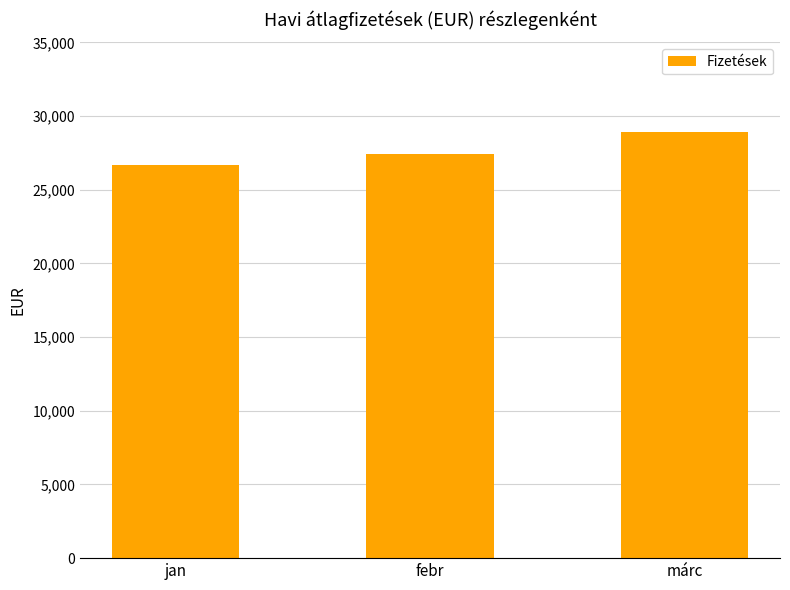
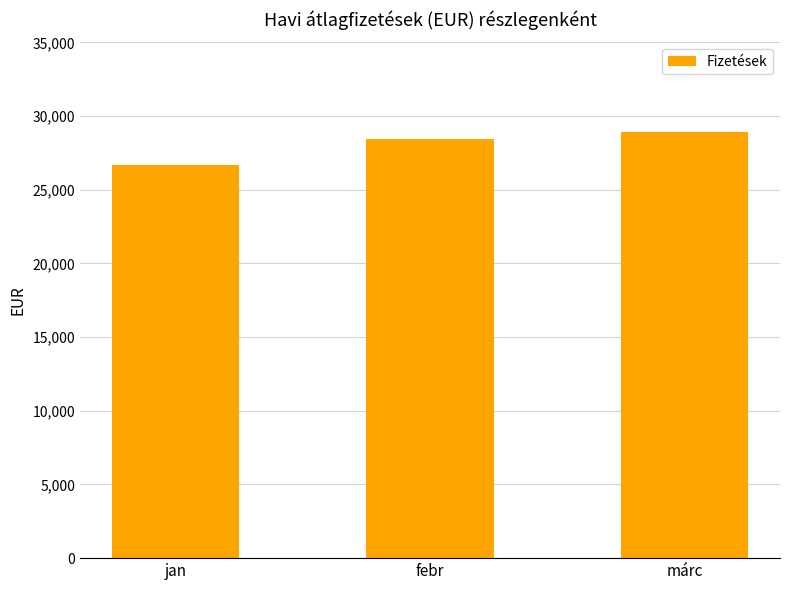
febr: 27,500 -> 28,500
